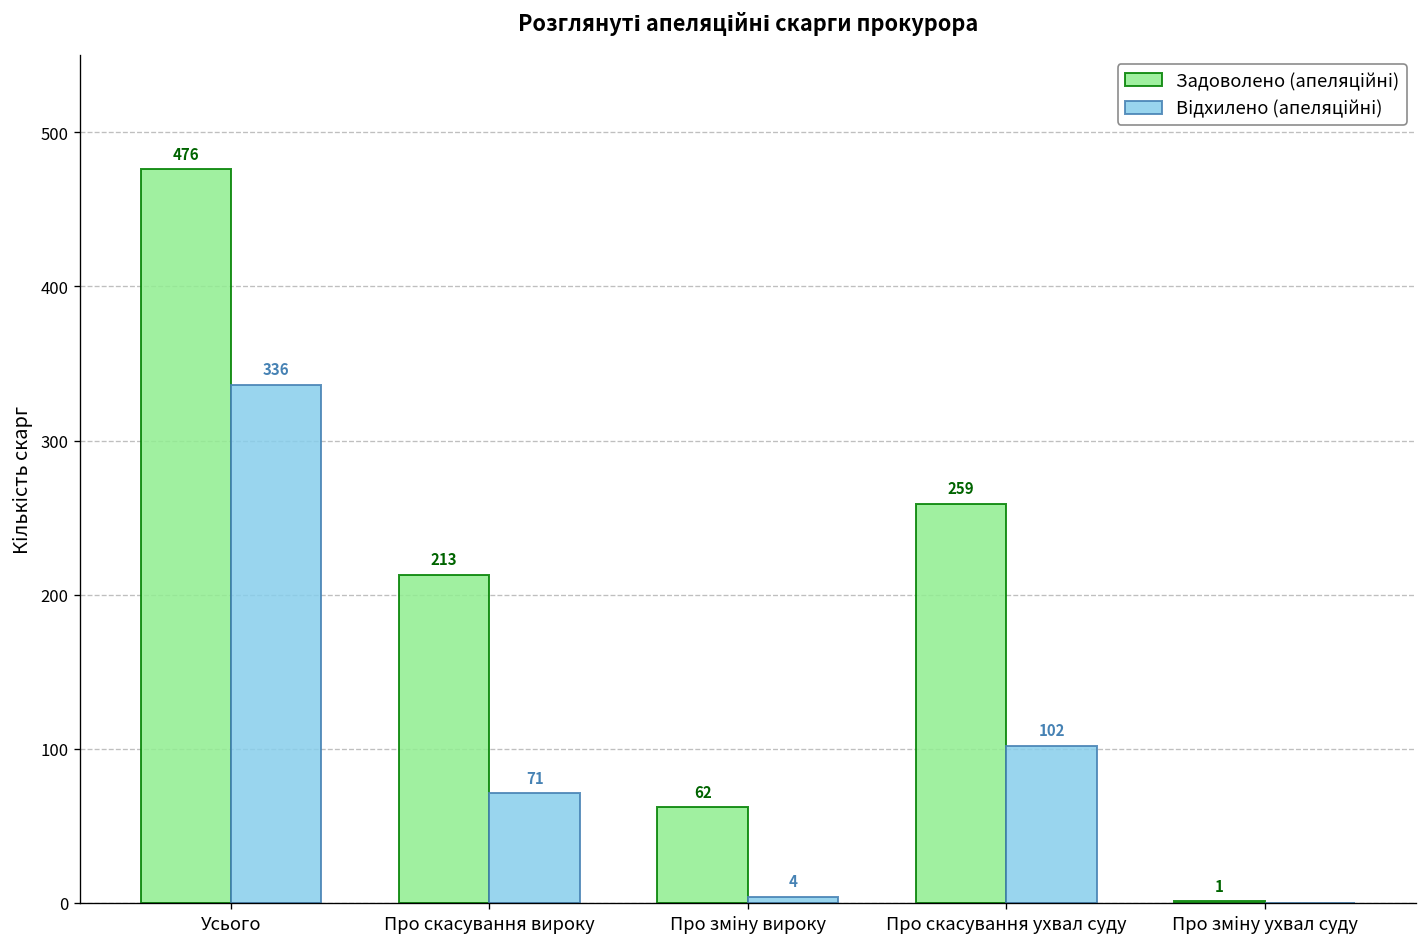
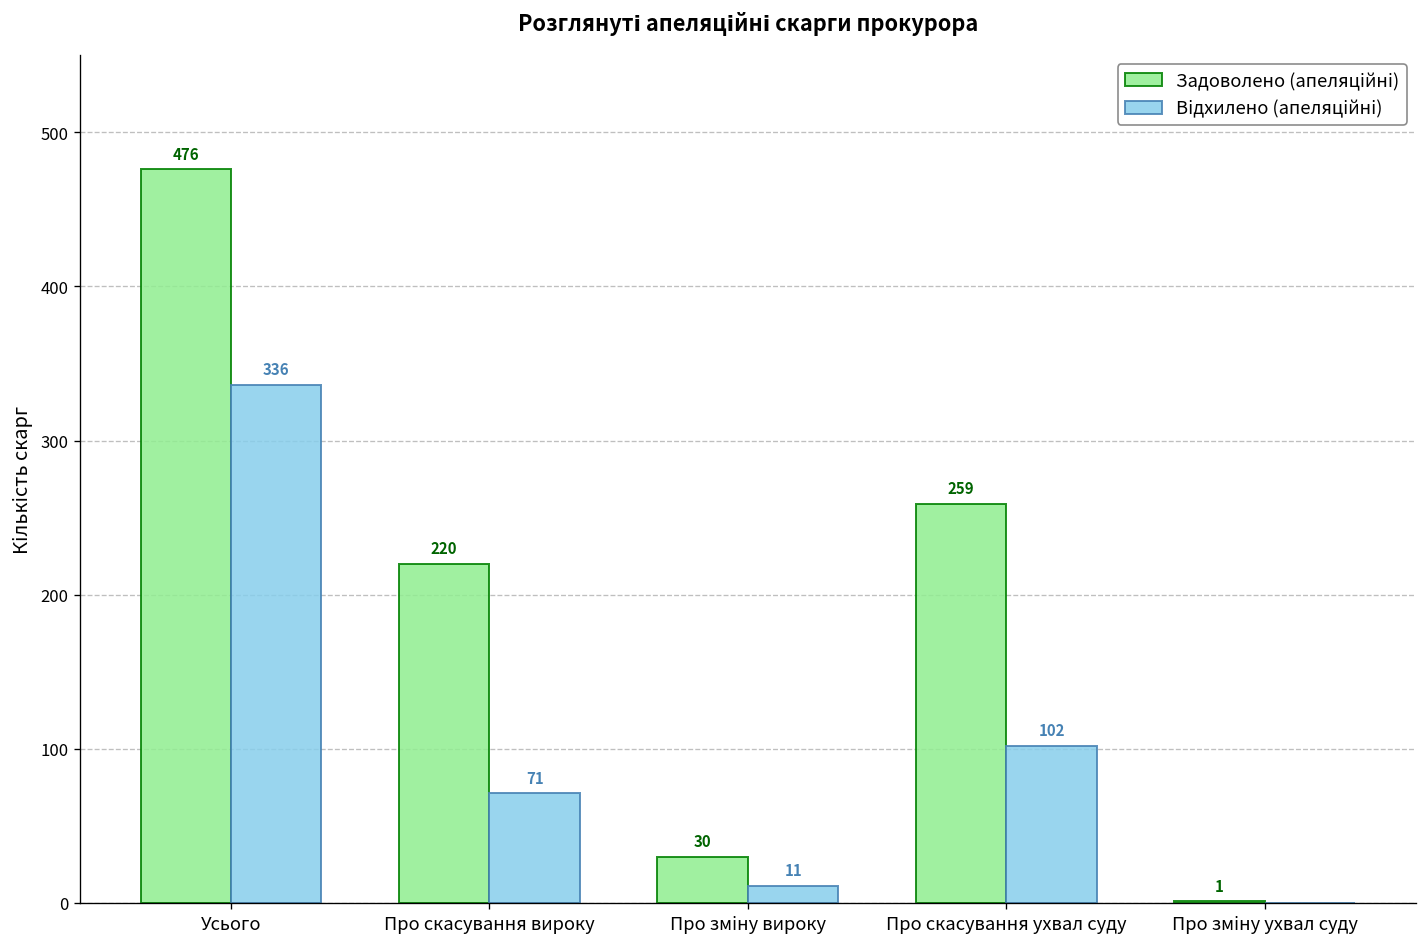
Задоволено (апеляційні), Про скасування вироку: 213 -> 220
Задоволено (апеляційні), Про зміну вироку: 62 -> 30
Відхилено (апеляційні), Про зміну вироку: 4 -> 11
